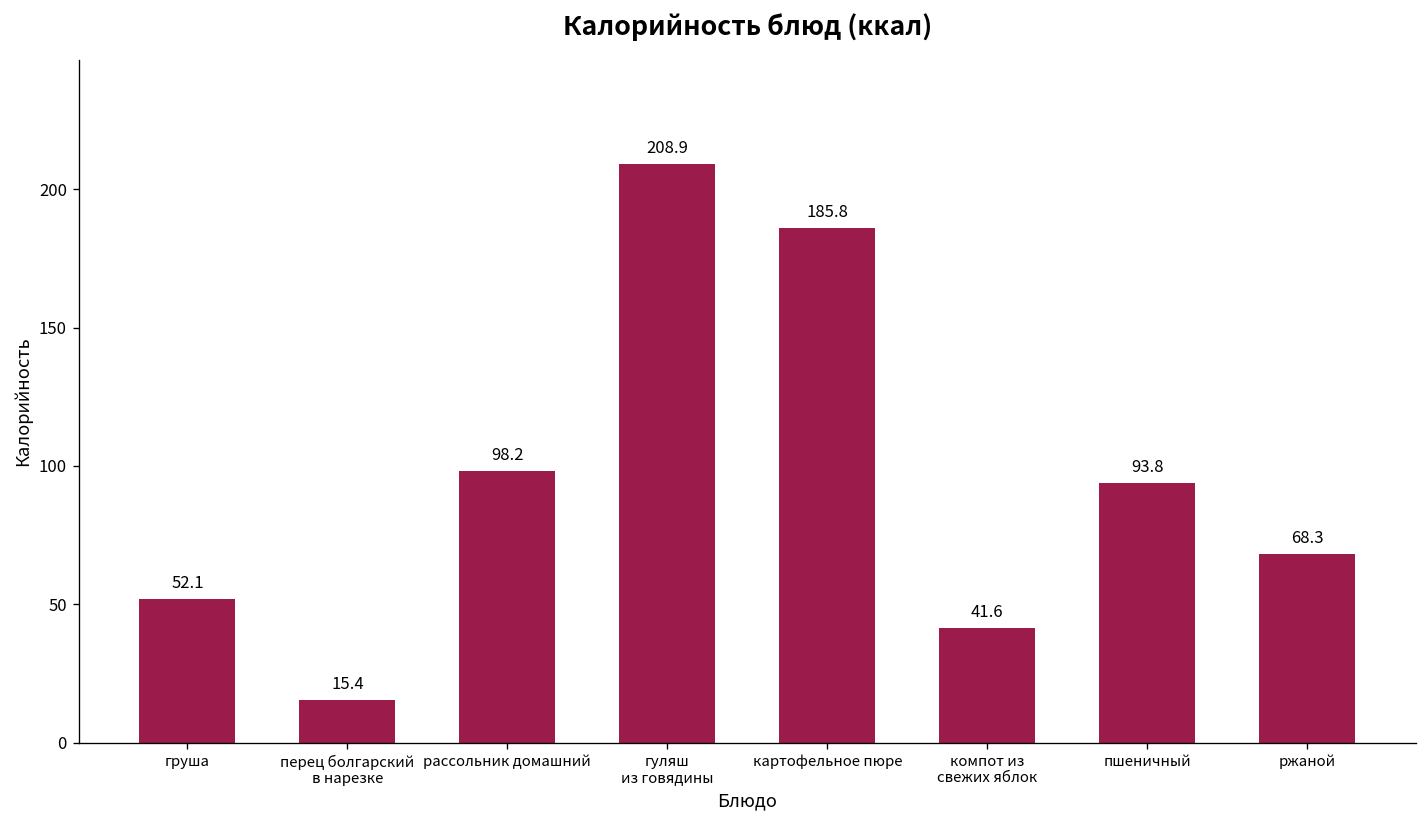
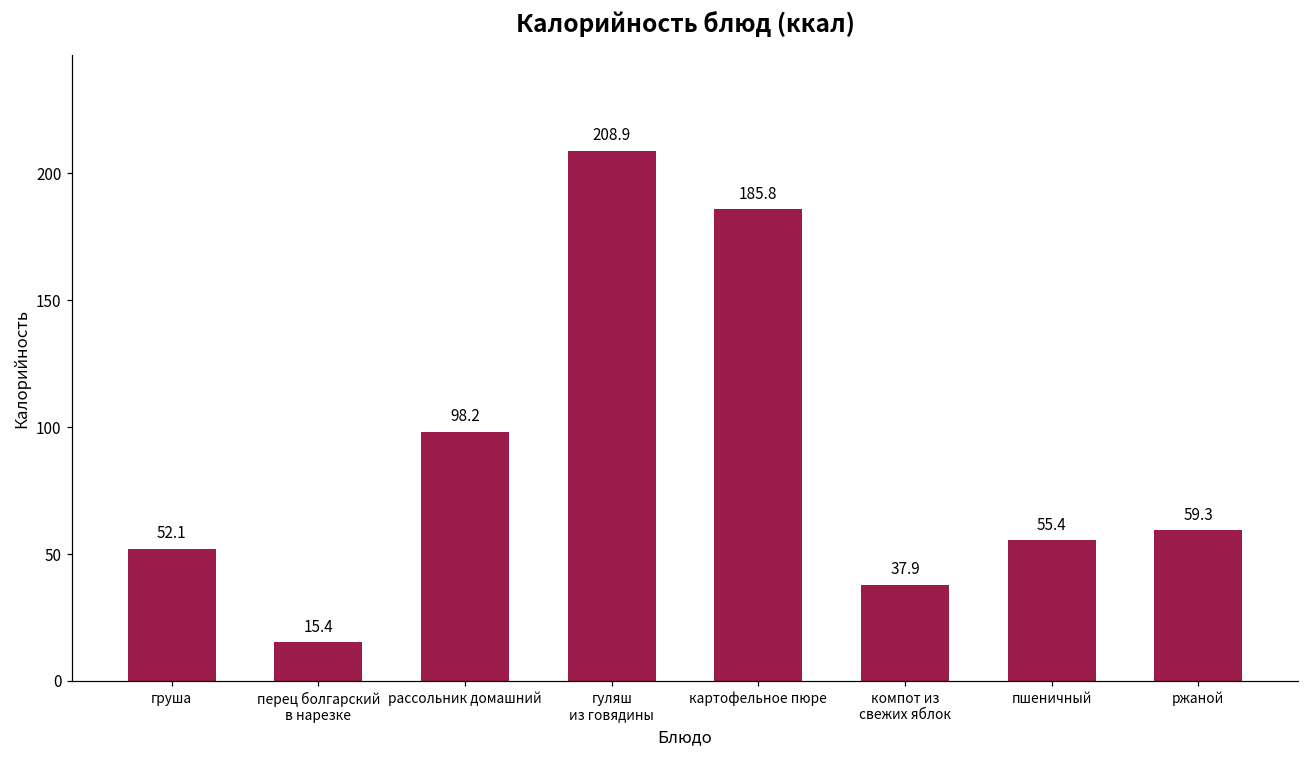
компот из свежих яблок: 41.6 -> 37.9
пшеничный: 93.8 -> 55.4
ржаной: 68.3 -> 59.3
